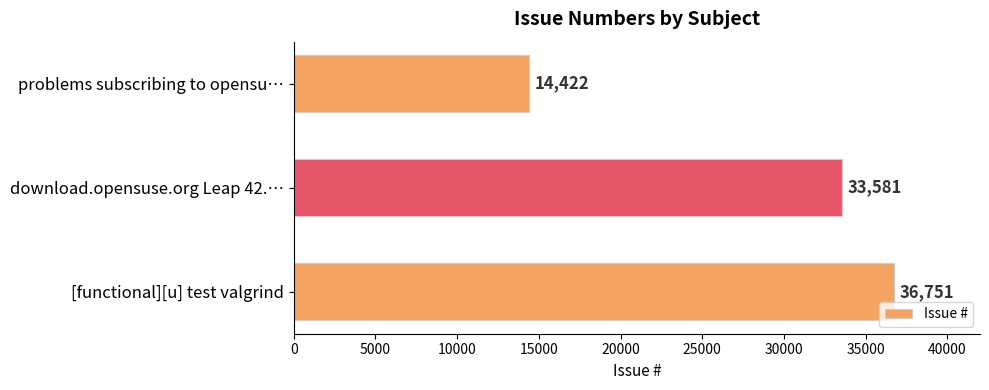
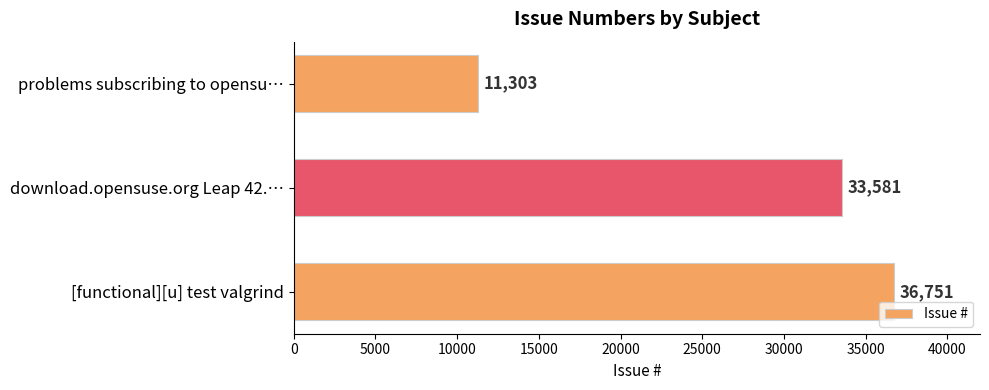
problems subscribing to opensu…: 14,422 -> 11,303
